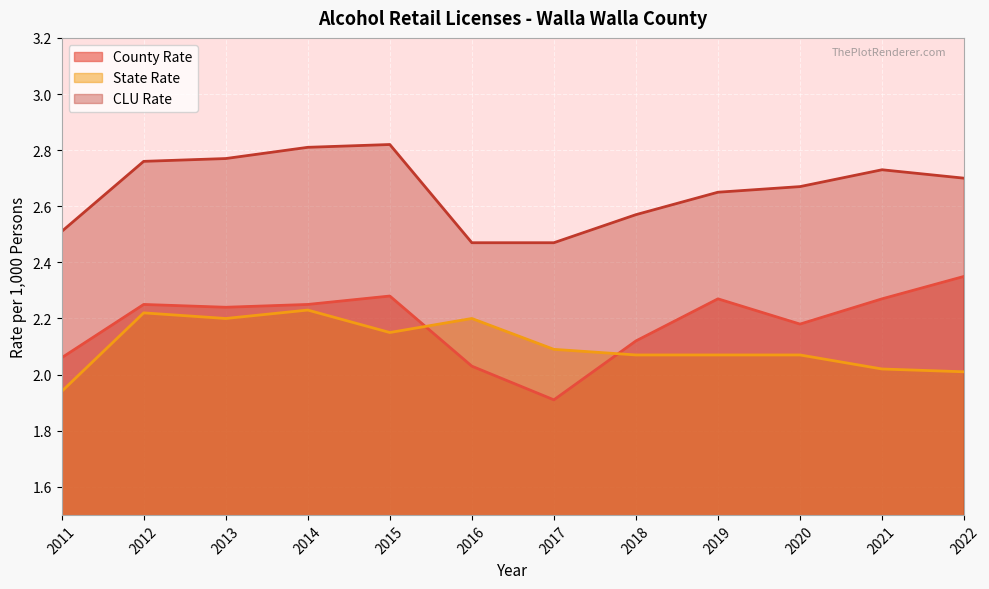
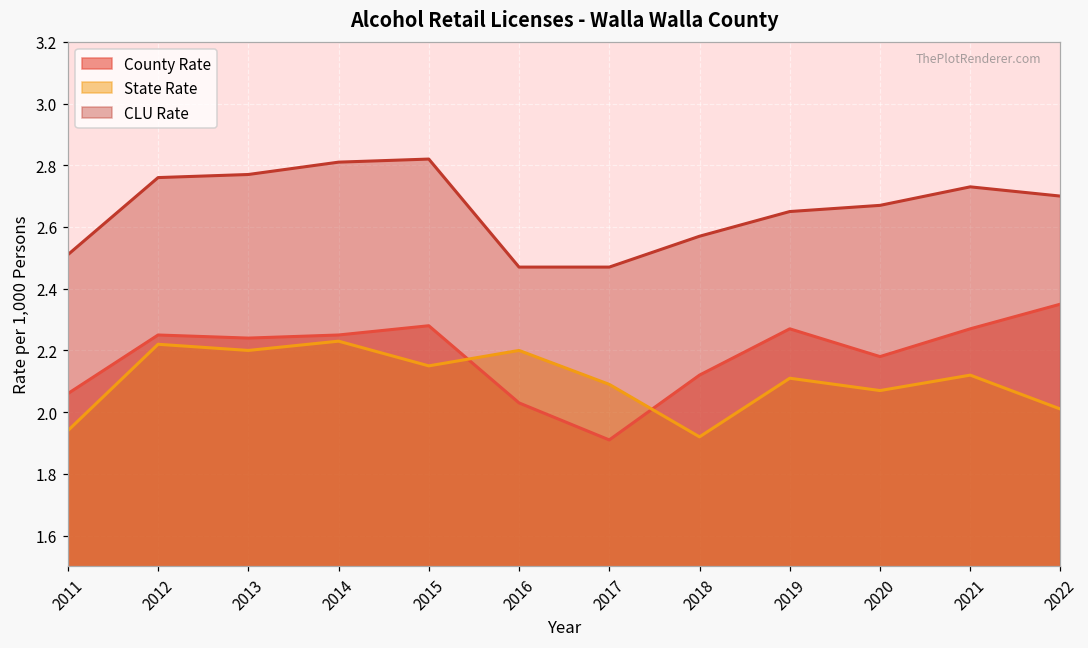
State Rate, 2018: 2.07 -> 1.92
State Rate, 2019: 2.07 -> 2.11
State Rate, 2021: 2.02 -> 2.12
